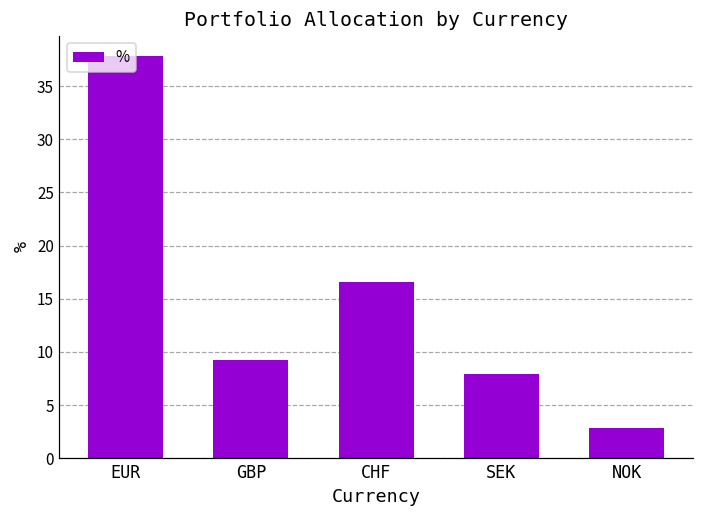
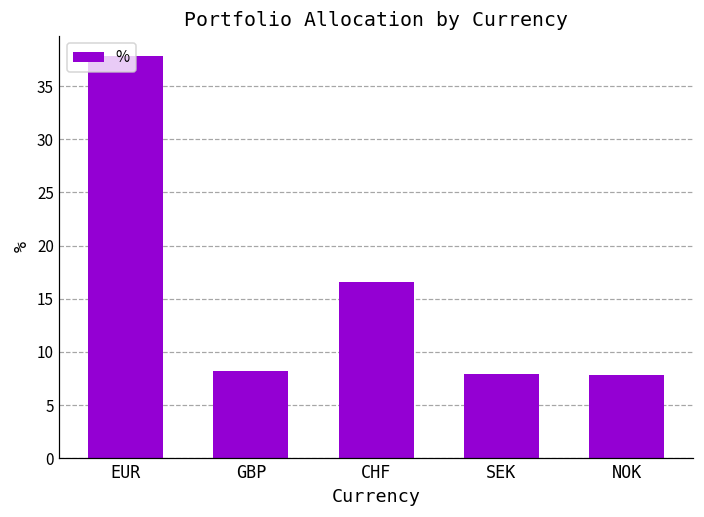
GBP: 9 -> 8
NOK: 3 -> 8
